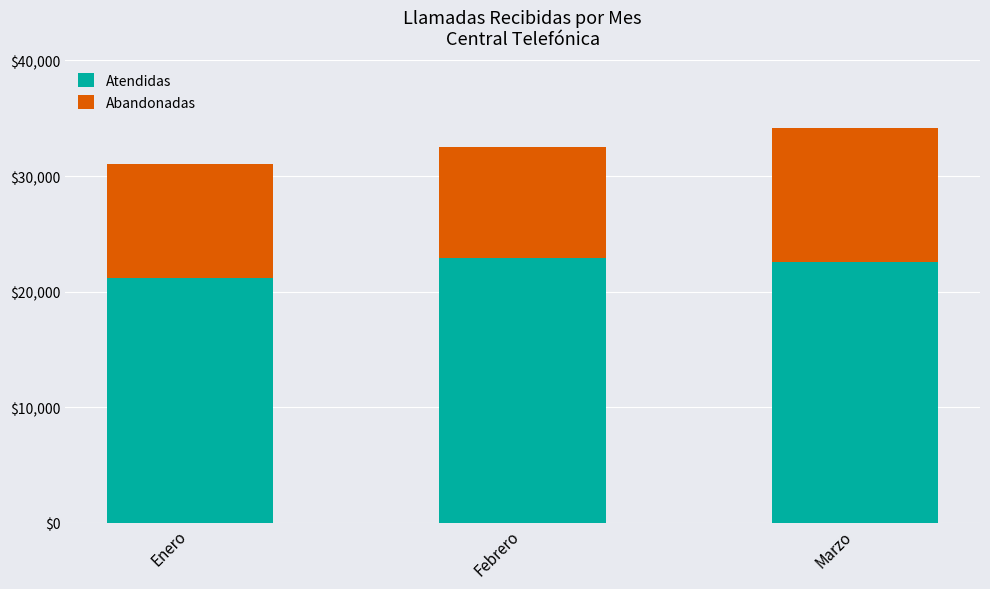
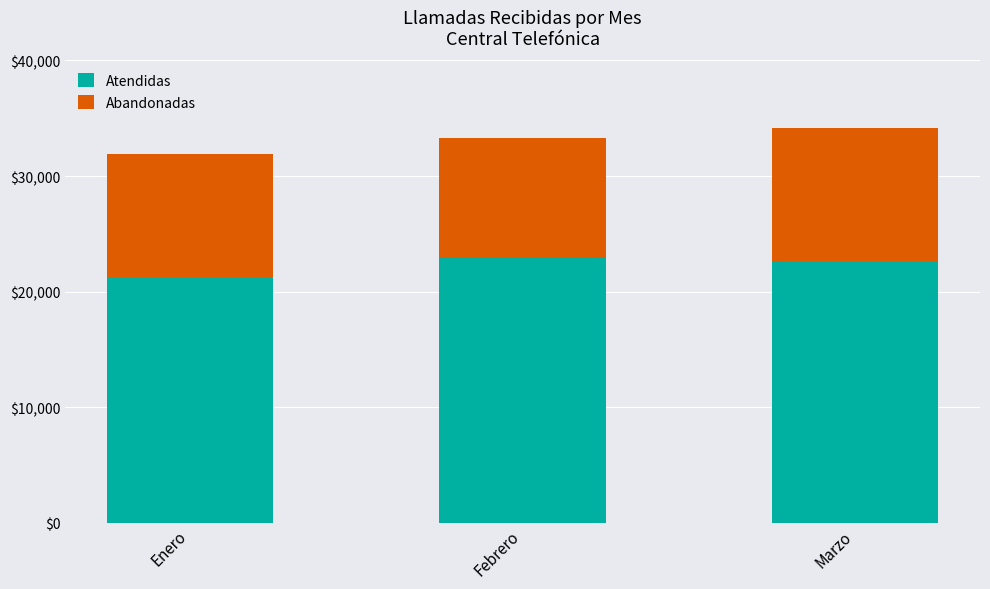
Abandonadas, Enero: $9,900 -> $10,700
Abandonadas, Febrero: $9,600 -> $10,400
